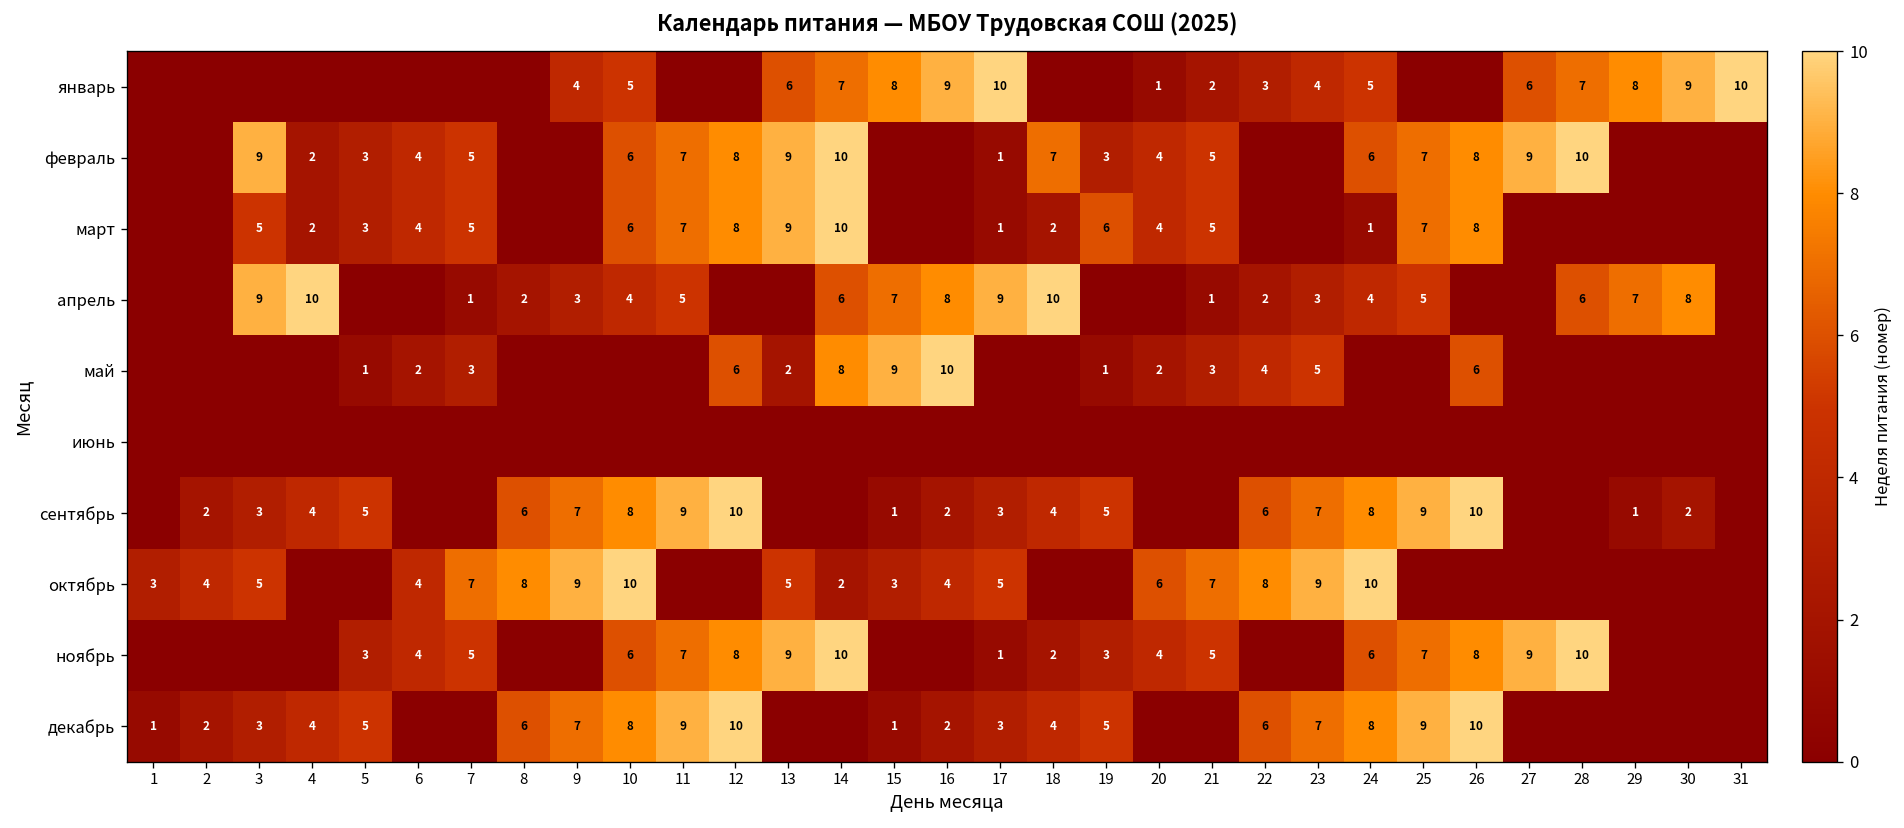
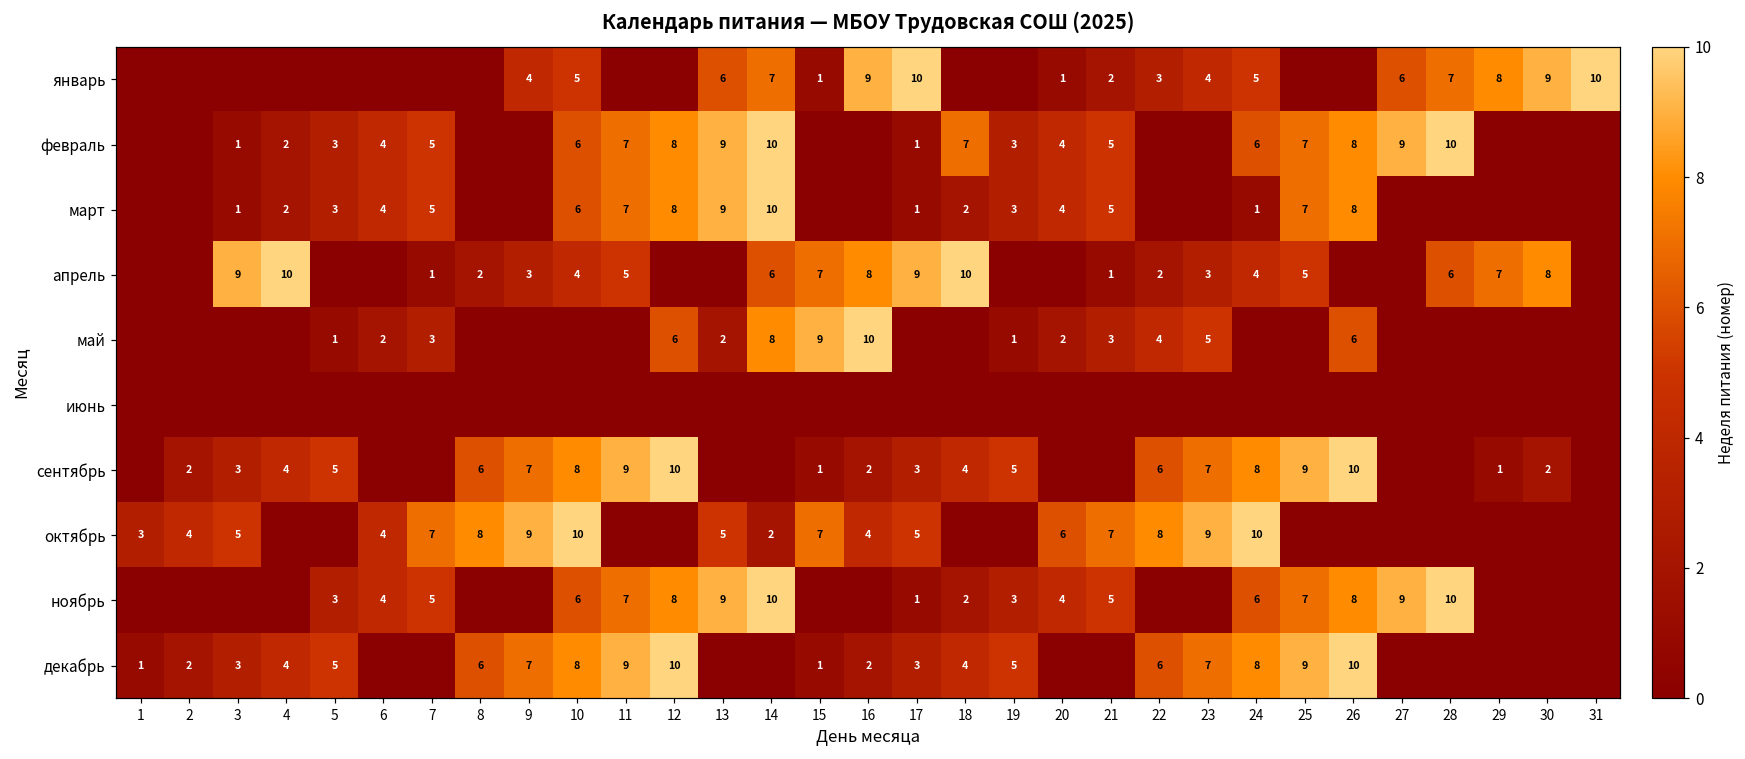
январь, 15: 8 -> 1
февраль, 3: 9 -> 1
март, 3: 5 -> 1
март, 19: 6 -> 3
октябрь, 15: 3 -> 7
